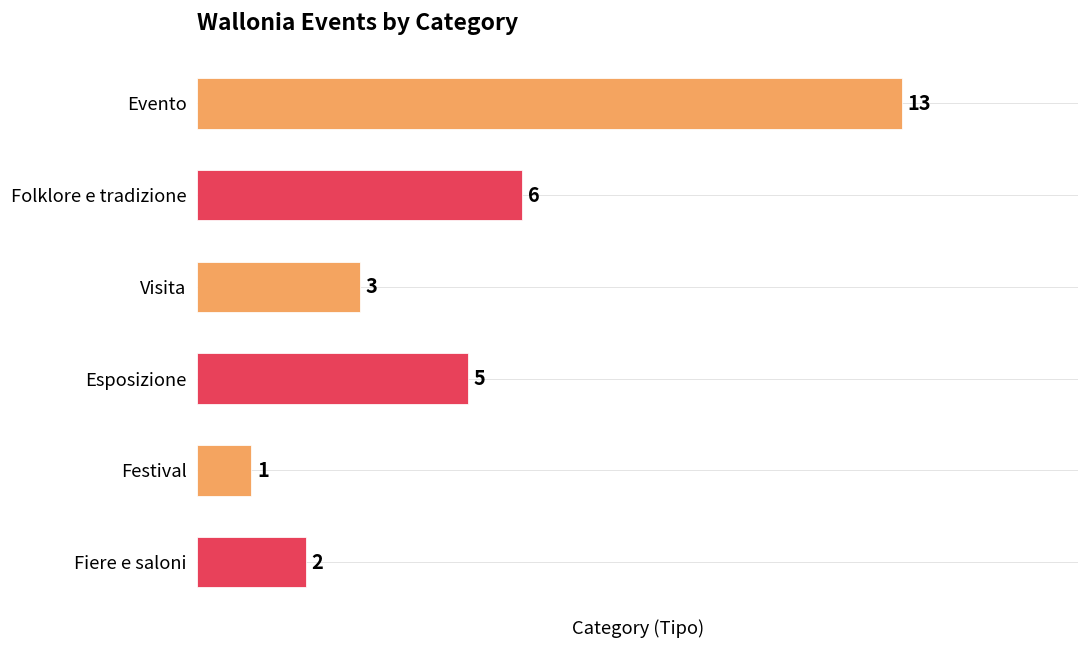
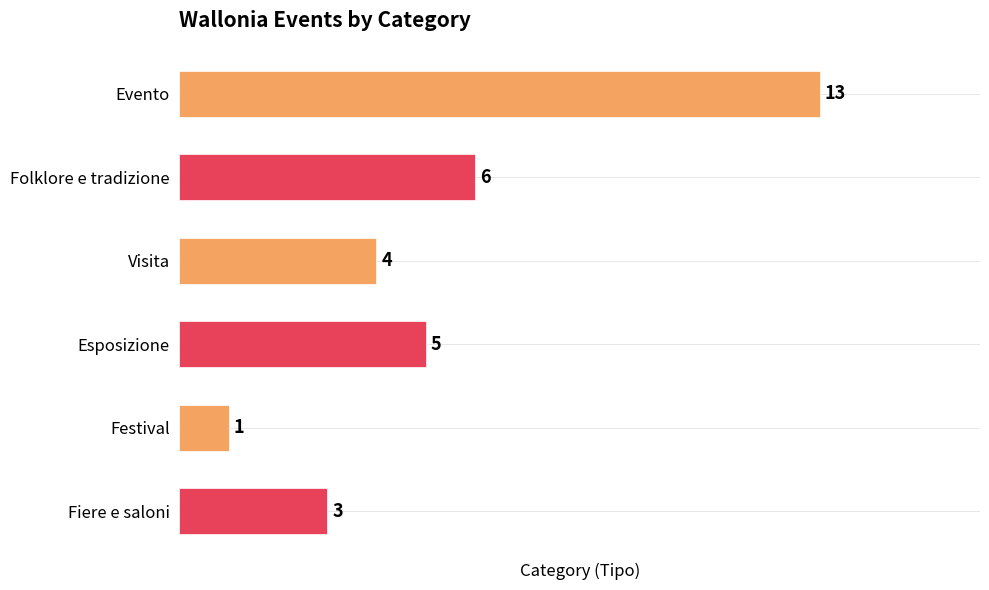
Visita: 3 -> 4
Fiere e saloni: 2 -> 3
